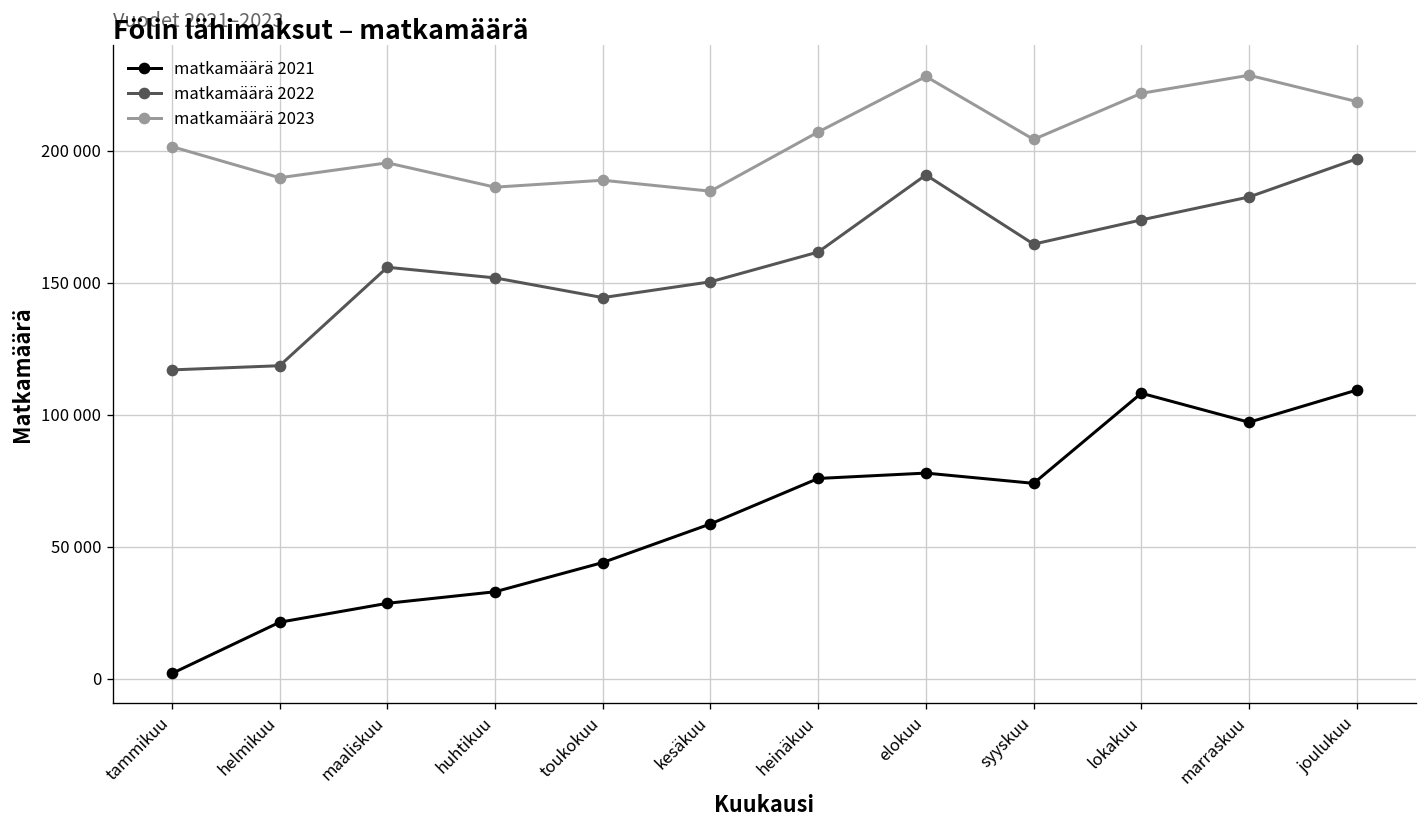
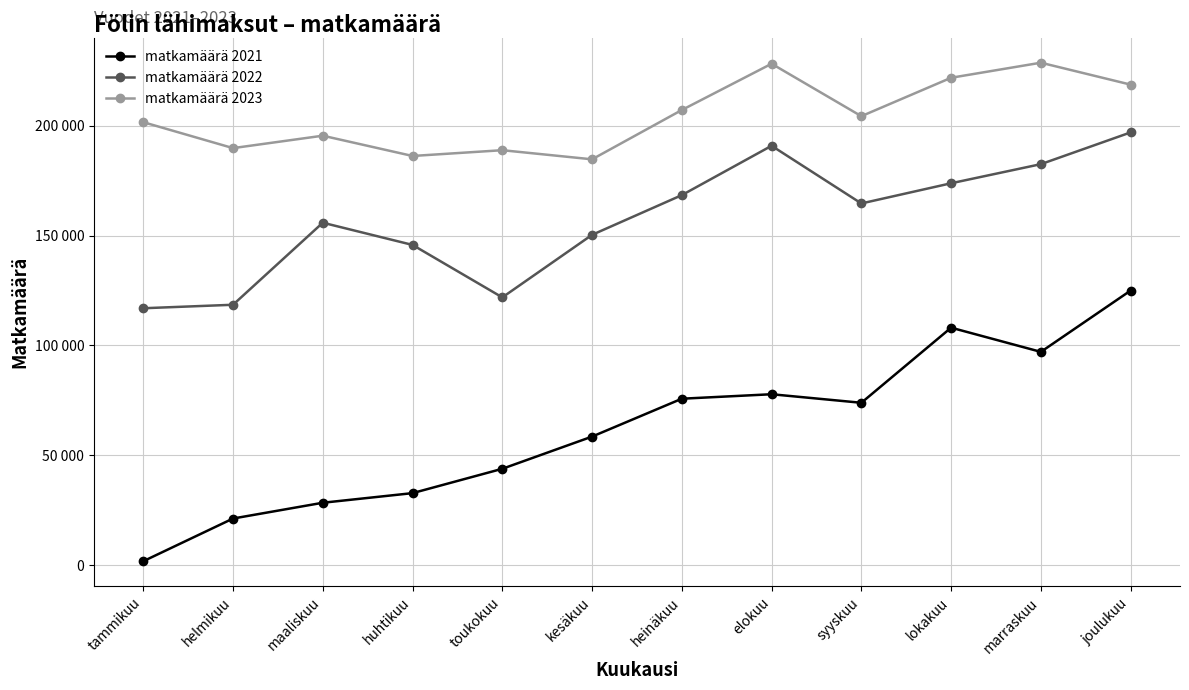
matkamäärä 2022, huhtikuu: 152000 -> 146000
matkamäärä 2022, toukokuu: 144000 -> 122000
matkamäärä 2022, heinäkuu: 162000 -> 168000
matkamäärä 2021, joulukuu: 109000 -> 125000
